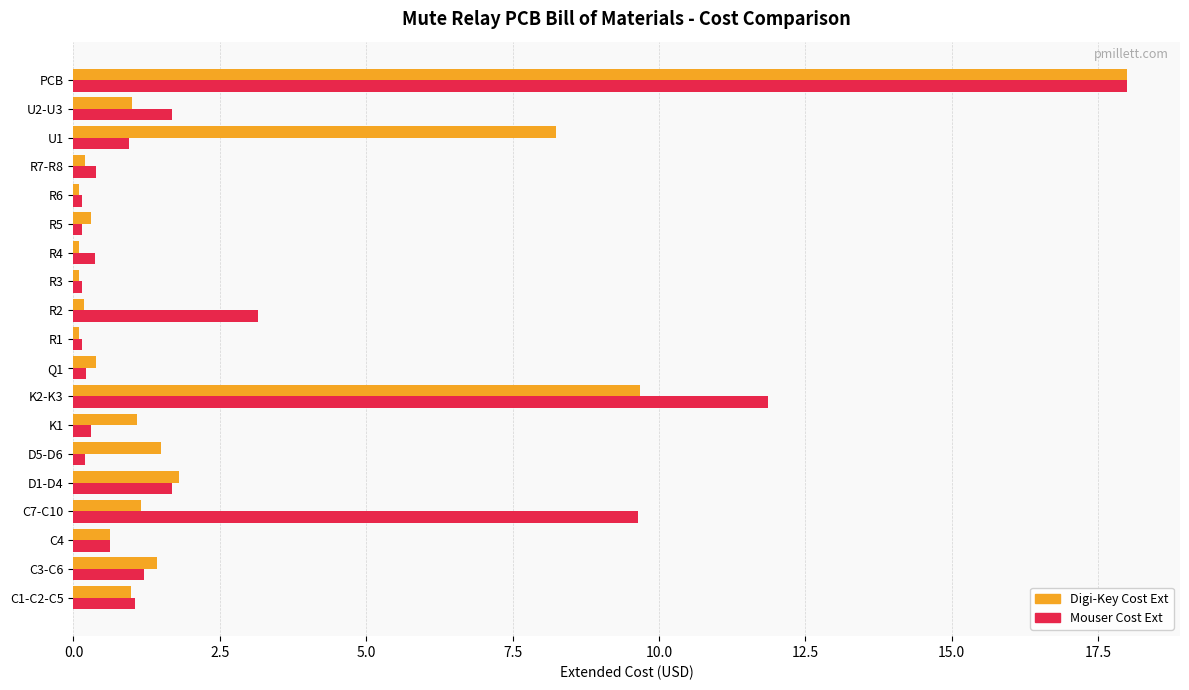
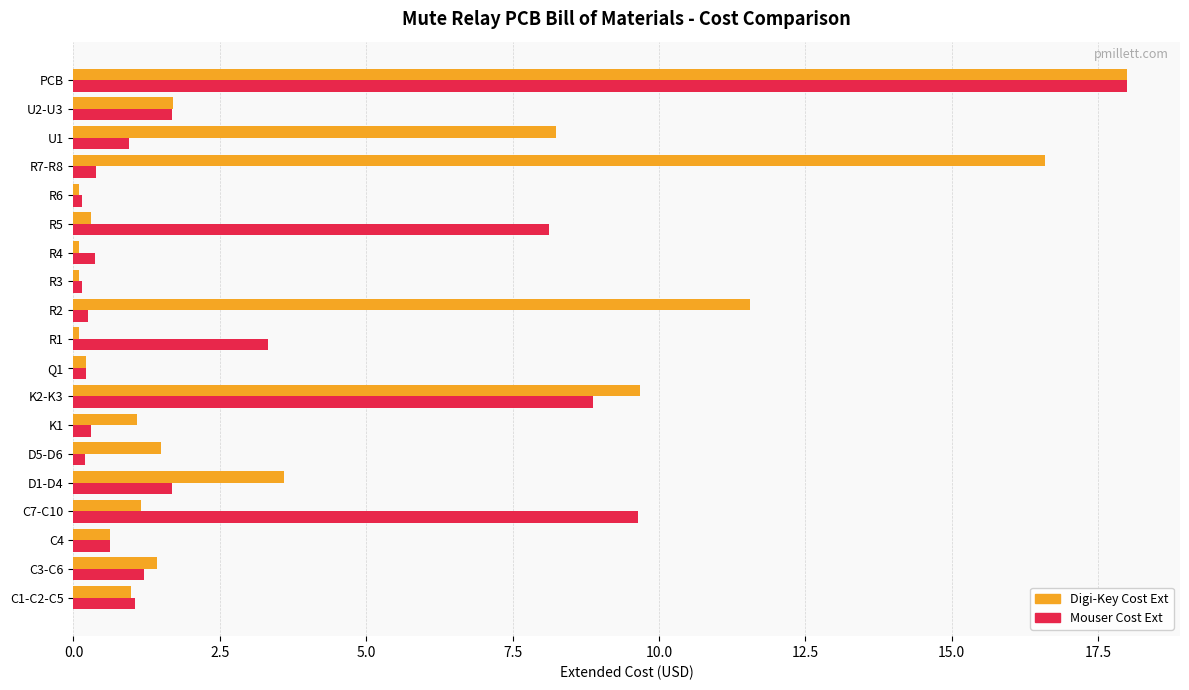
Digi-Key Cost Ext, U2-U3: 1.0 -> 1.7
Digi-Key Cost Ext, R7-R8: 0.2 -> 16.6
Mouser Cost Ext, R5: 0.2 -> 8.1
Digi-Key Cost Ext, R2: 0.2 -> 11.6
Mouser Cost Ext, R2: 3.2 -> 0.3
Mouser Cost Ext, R1: 0.2 -> 3.3
Digi-Key Cost Ext, Q1: 0.4 -> 0.2
Mouser Cost Ext, K2-K3: 11.9 -> 8.9
Digi-Key Cost Ext, D1-D4: 1.8 -> 3.6
